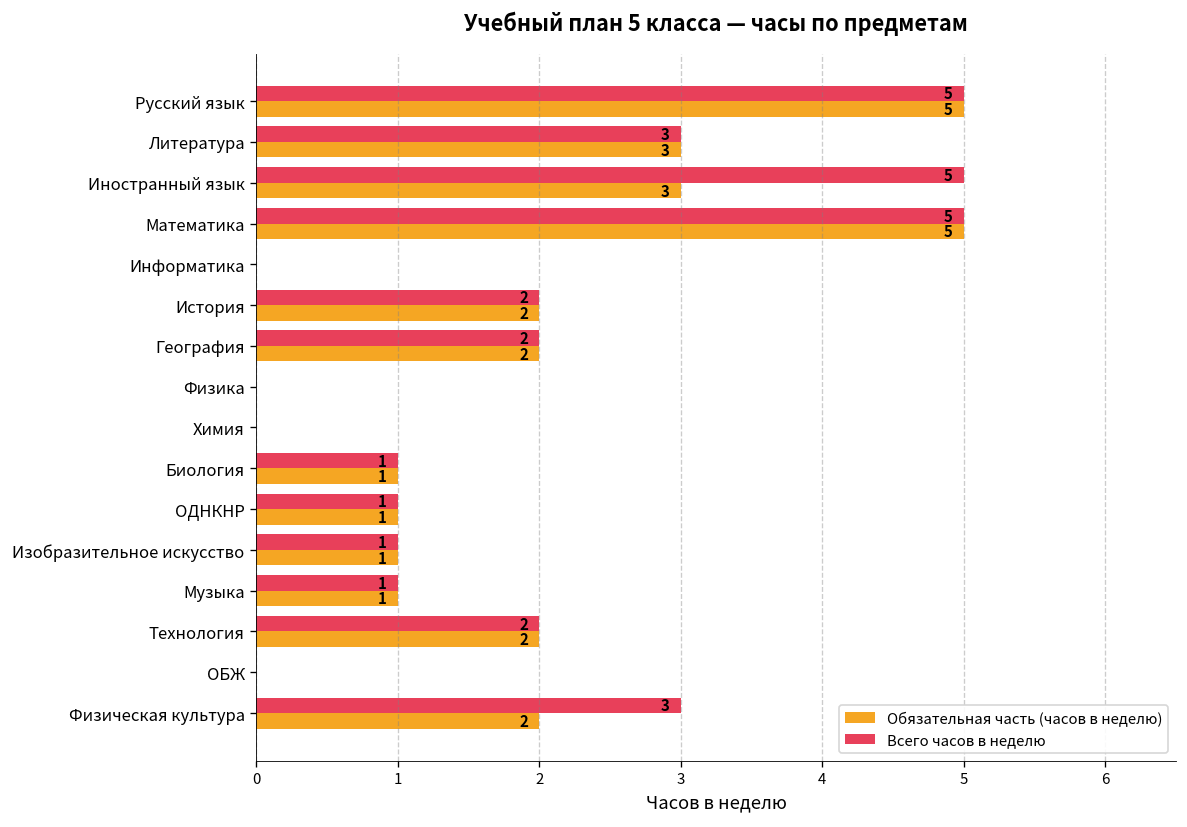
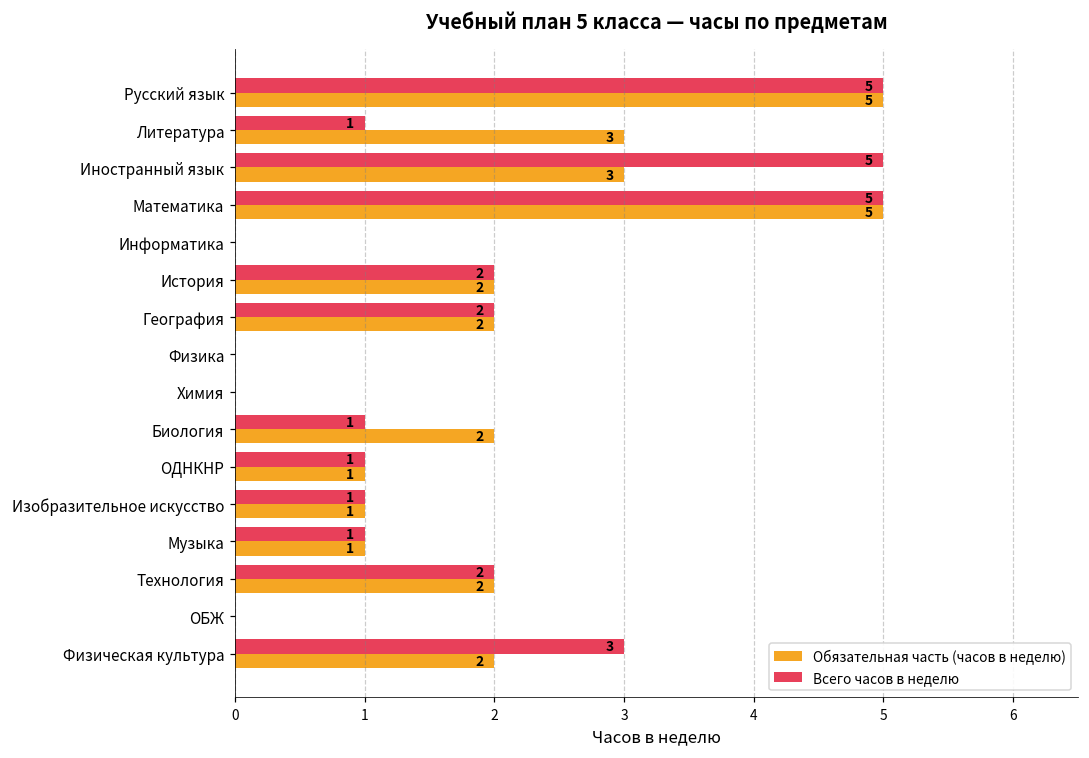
Всего часов в неделю, Литература: 3 -> 1
Обязательная часть (часов в неделю), Биология: 1 -> 2
